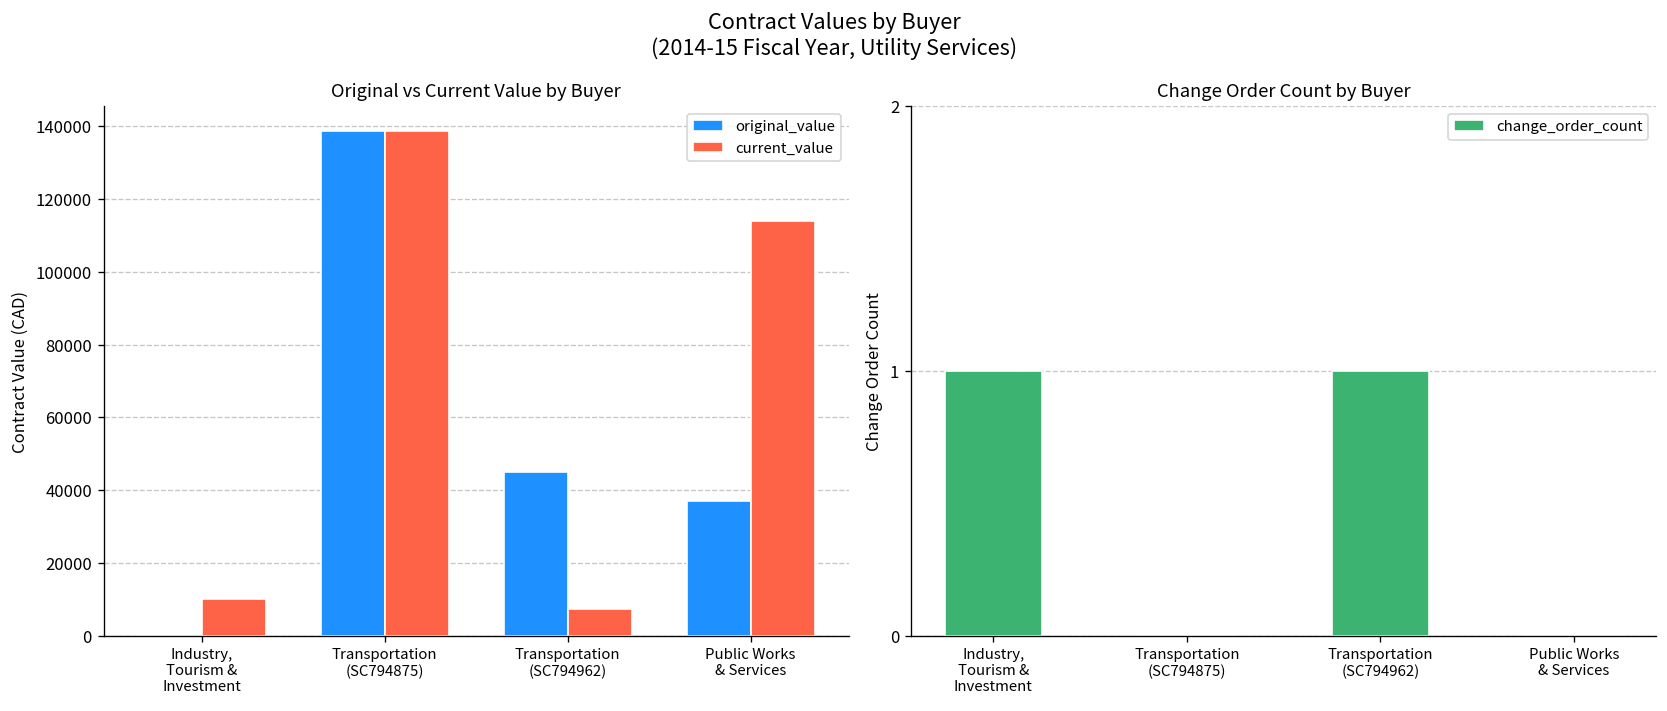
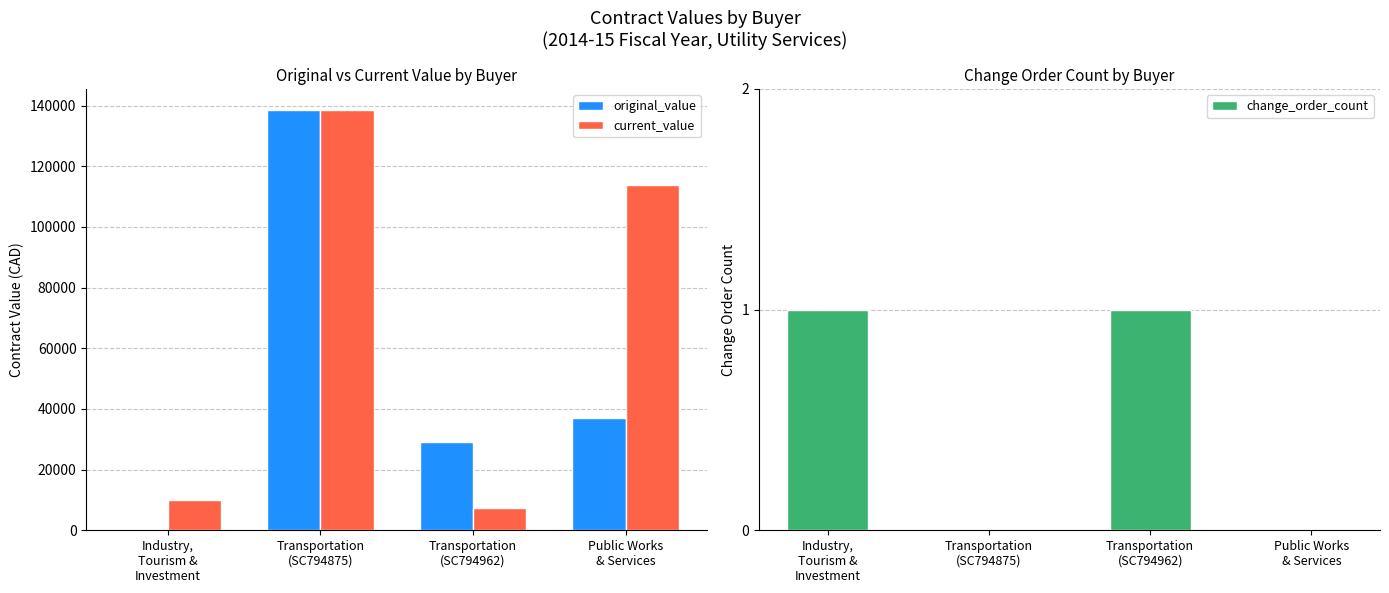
Original vs Current Value by Buyer, original_value, Transportation (SC794962): 45000 -> 29000
